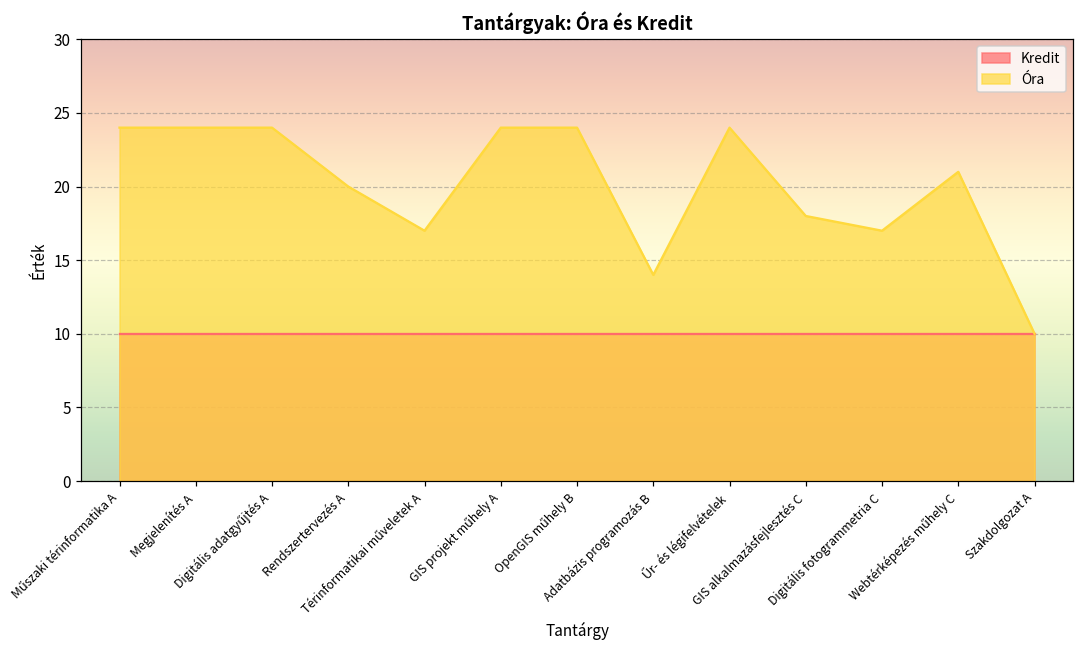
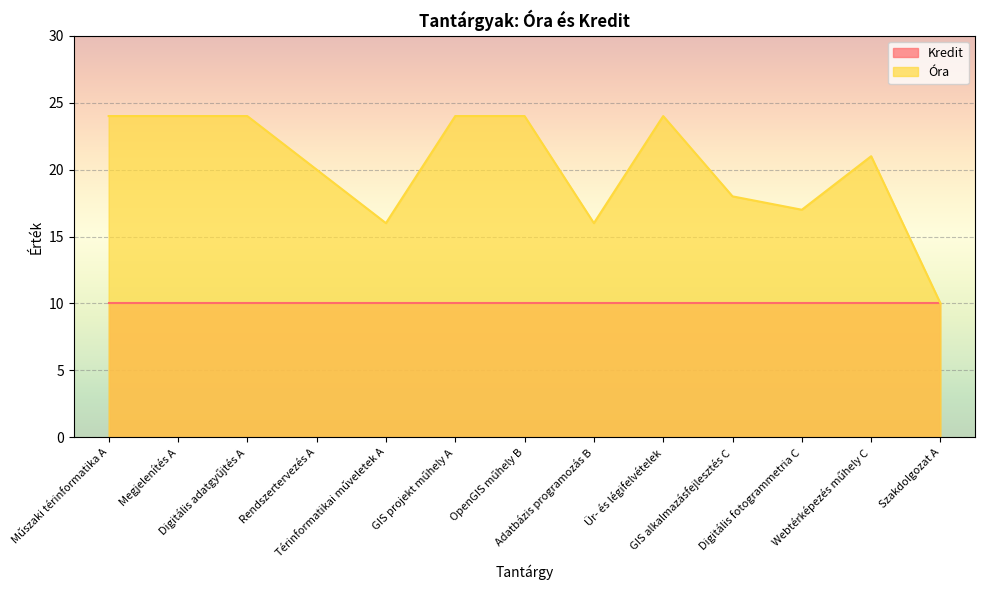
Óra, Térinformatikai műveletek A: 17 -> 16
Óra, Adatbázis programozás B: 14 -> 16
